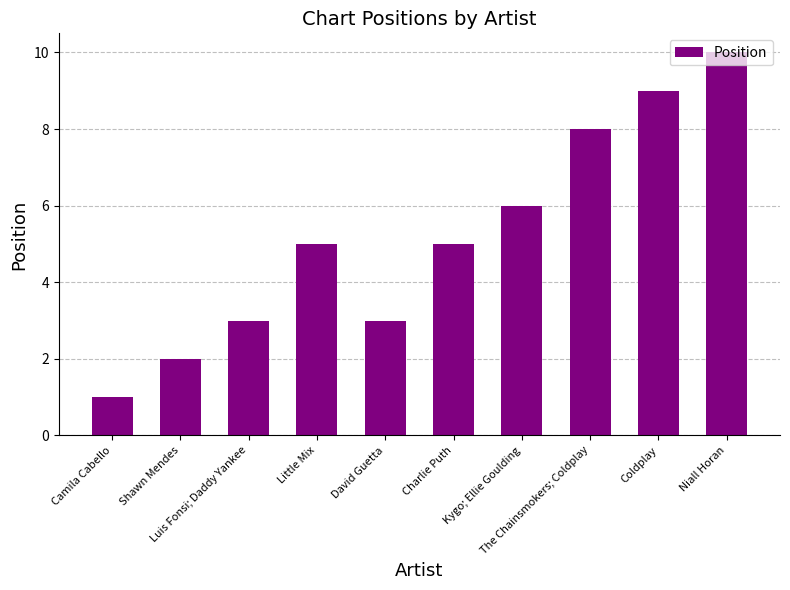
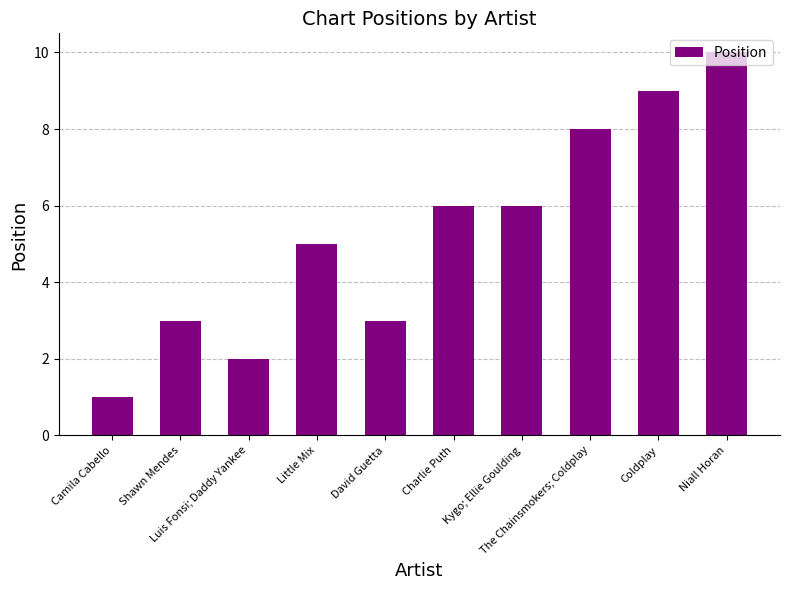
Shawn Mendes: 2 -> 3
Luis Fonsi; Daddy Yankee: 3 -> 2
Charlie Puth: 5 -> 6
